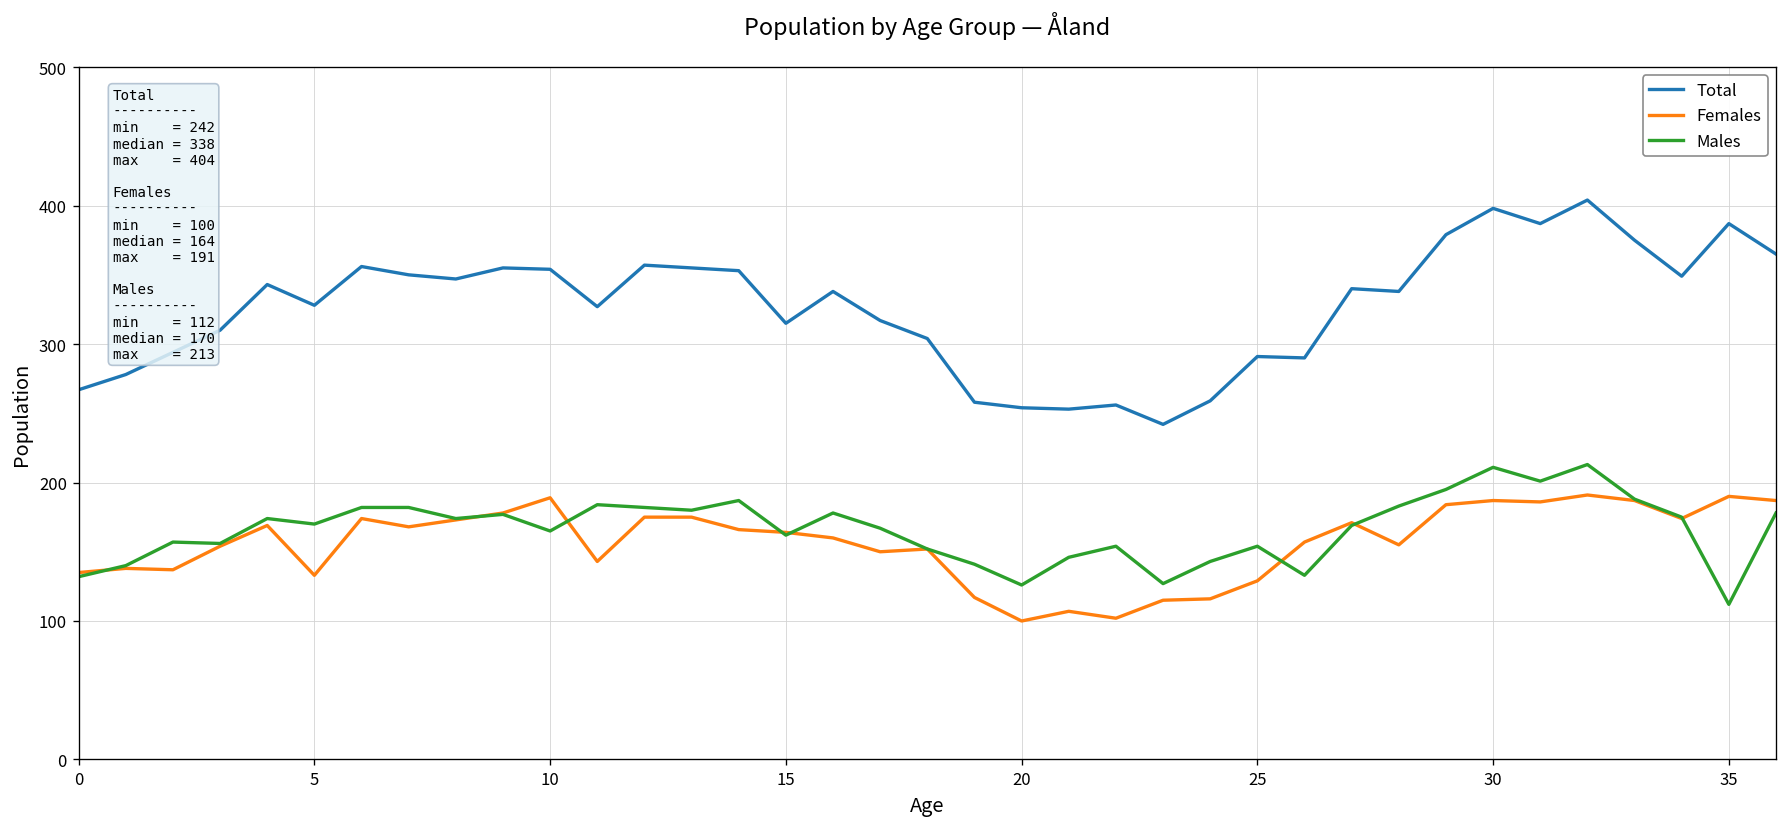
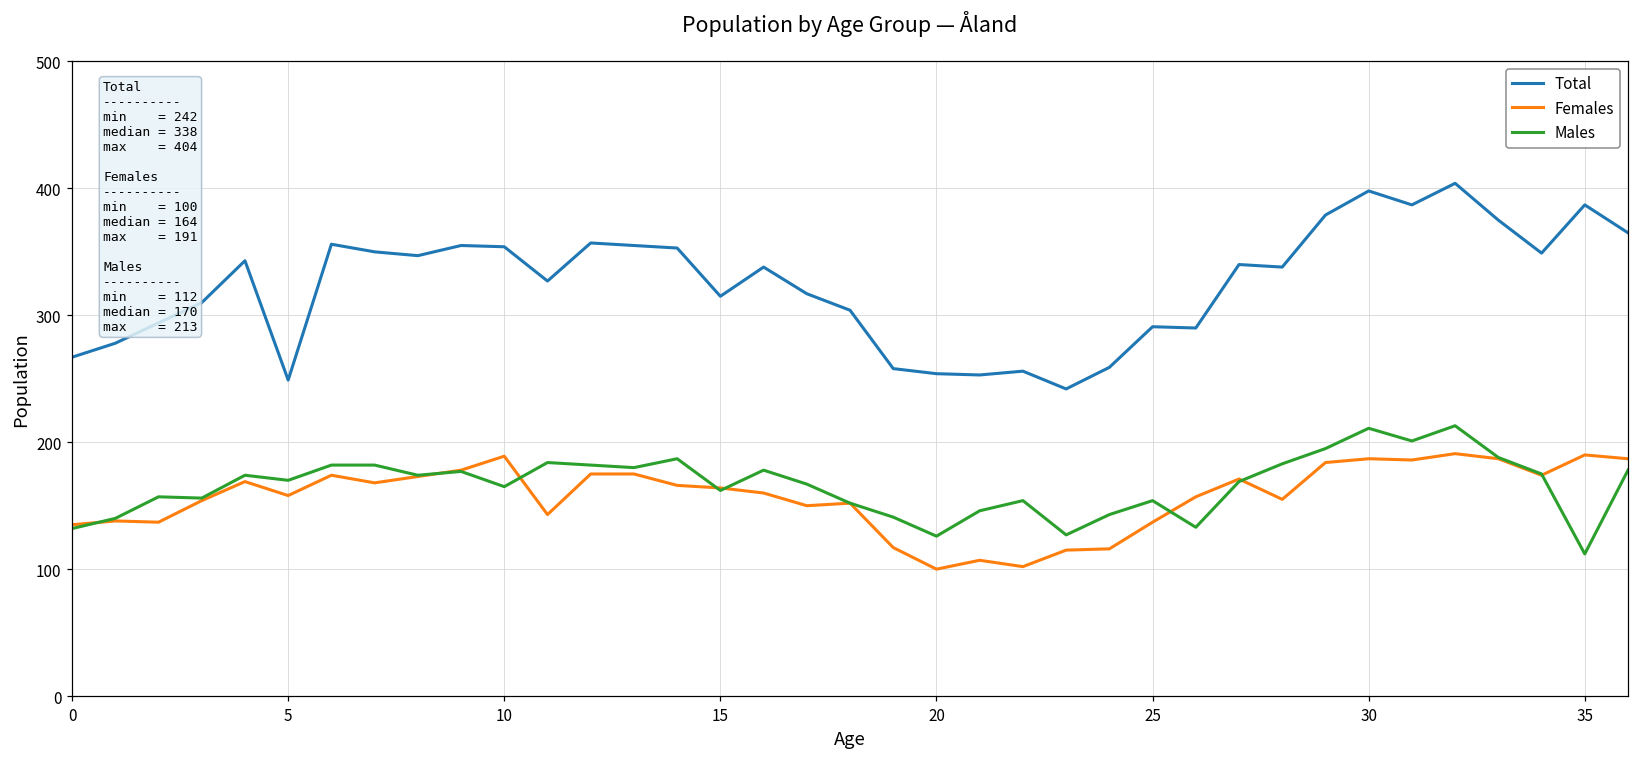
Total, 5: 328 -> 249
Females, 5: 133 -> 158
Females, 25: 129 -> 137
